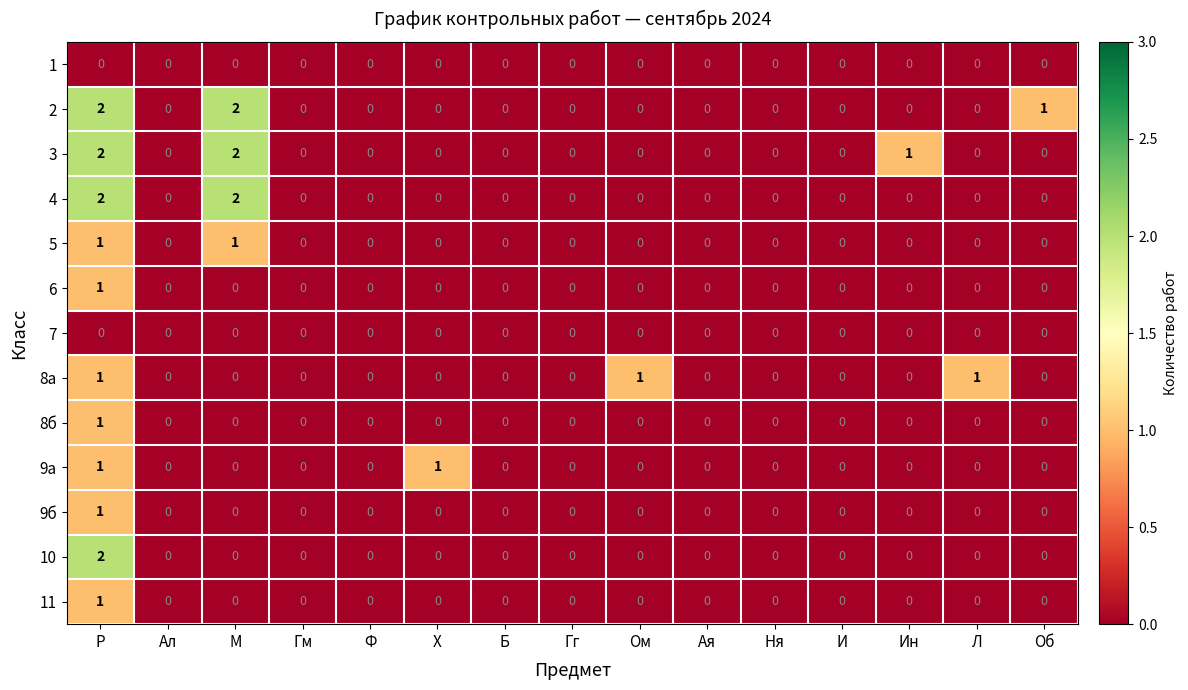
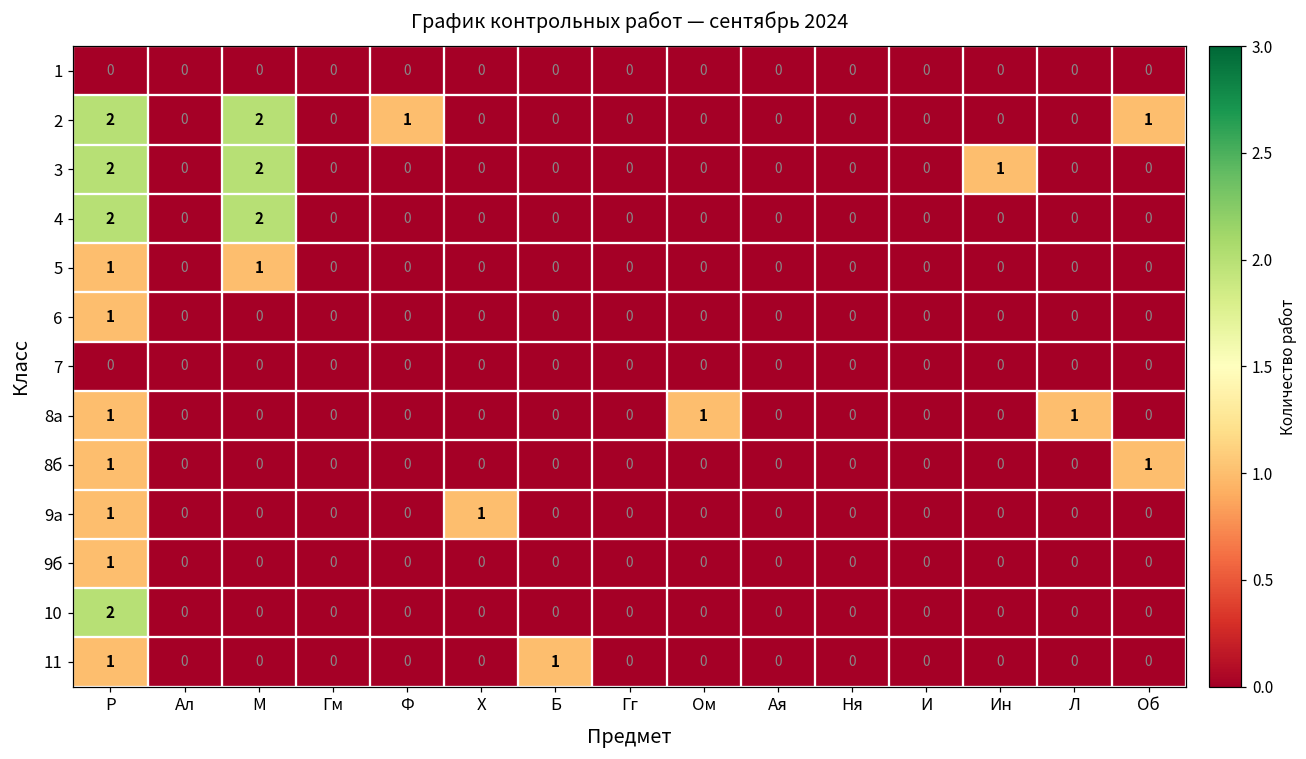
2, Ф: 0 -> 1
8б, Об: 0 -> 1
11, Б: 0 -> 1
